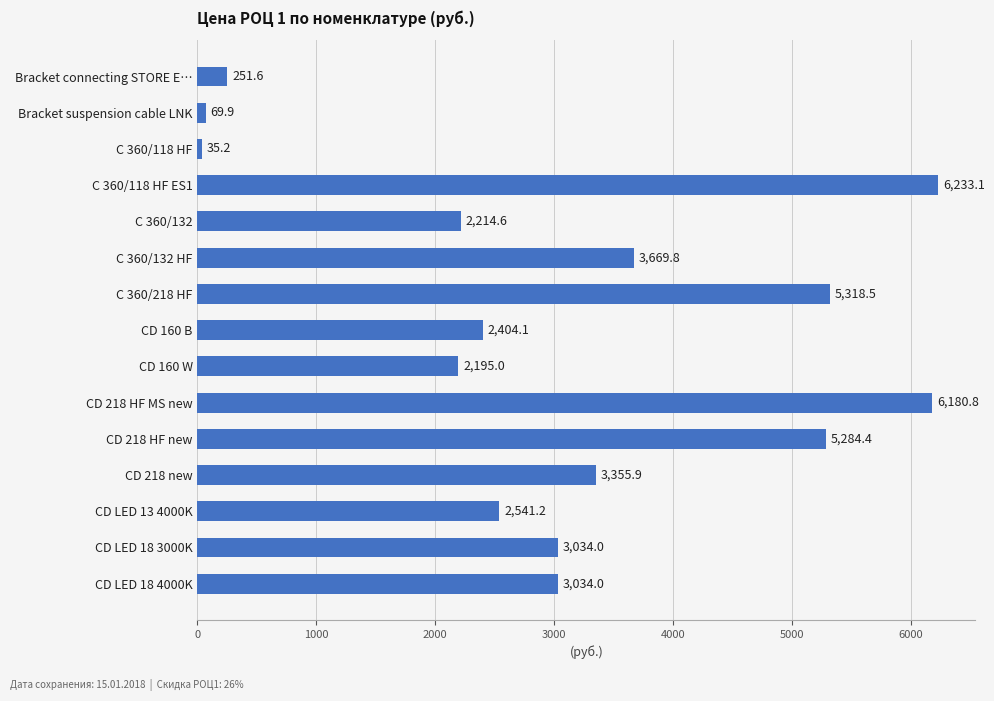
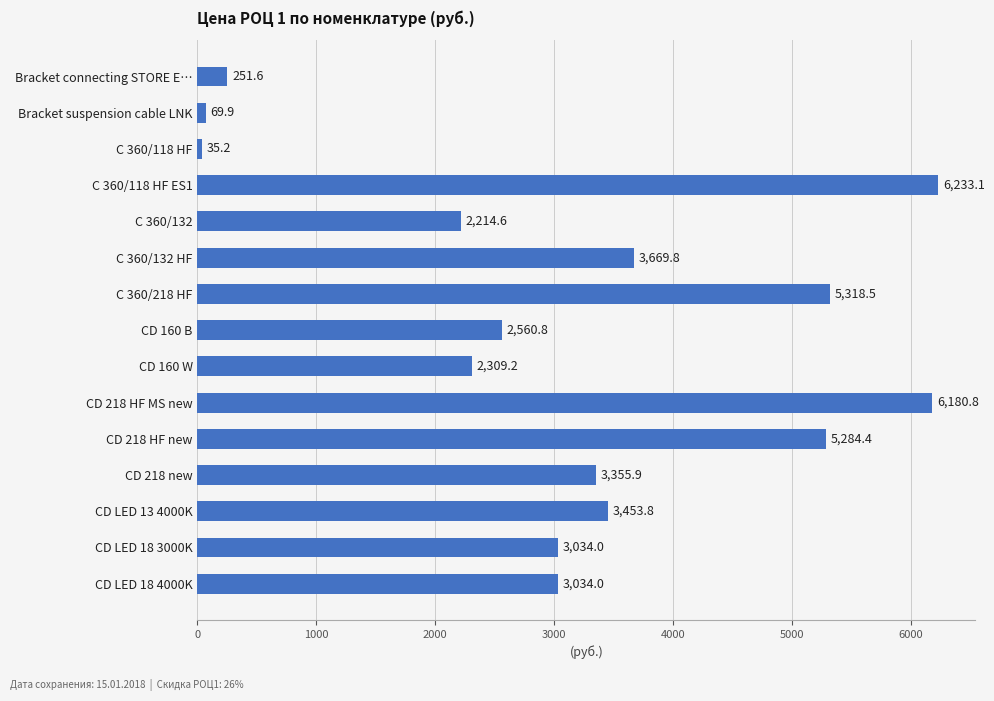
CD 160 B: 2,404.1 -> 2,560.8
CD 160 W: 2,195.0 -> 2,309.2
CD LED 13 4000K: 2,541.2 -> 3,453.8
